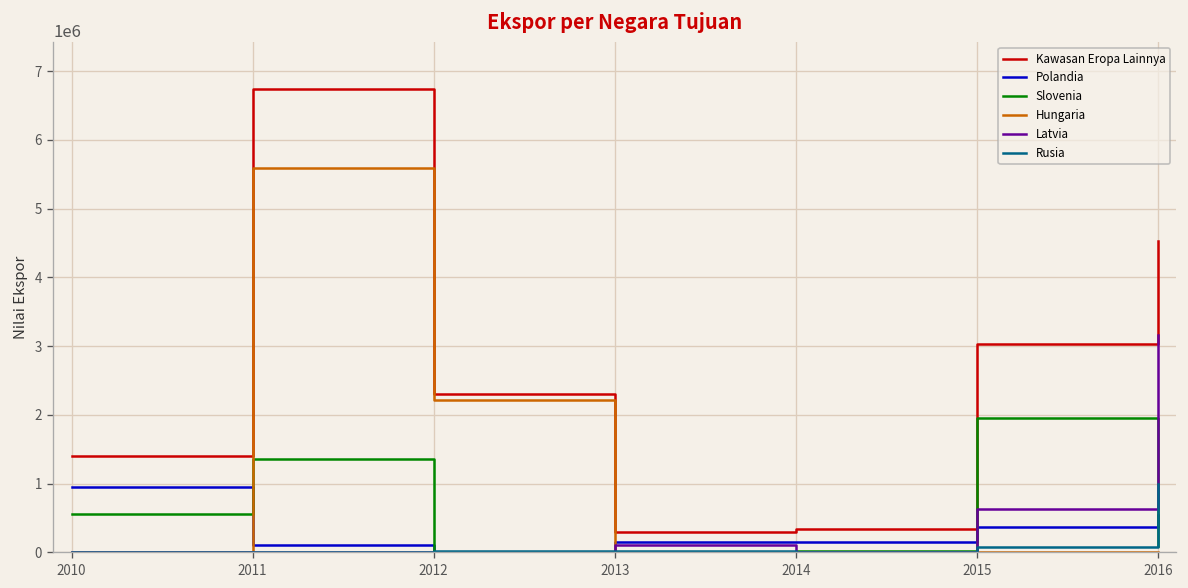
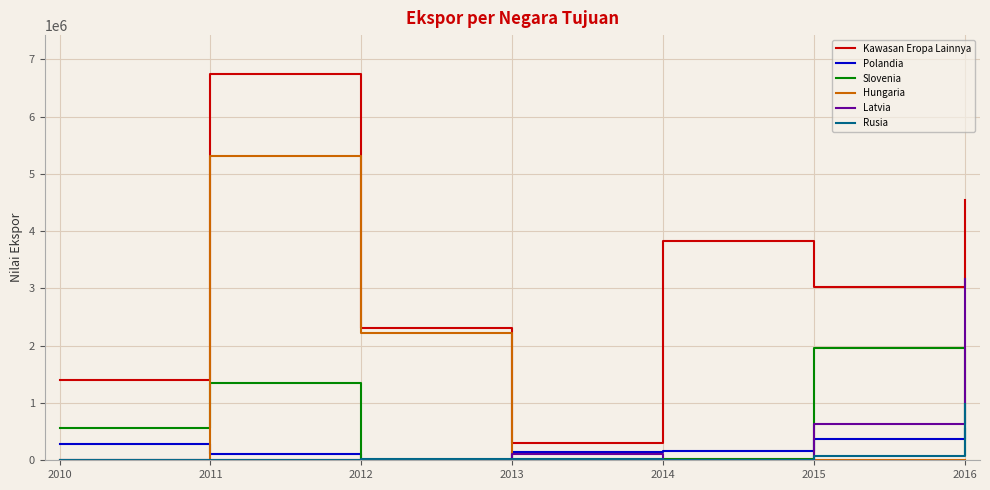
Polandia, 2010: 900000 -> 300000
Hungaria, 2011: 5600000 -> 5300000
Kawasan Eropa Lainnya, 2014: 300000 -> 3800000
